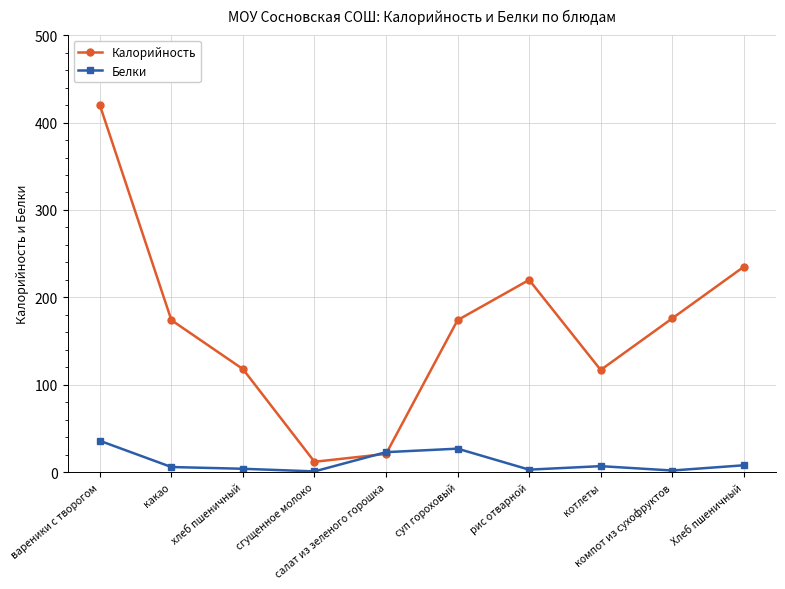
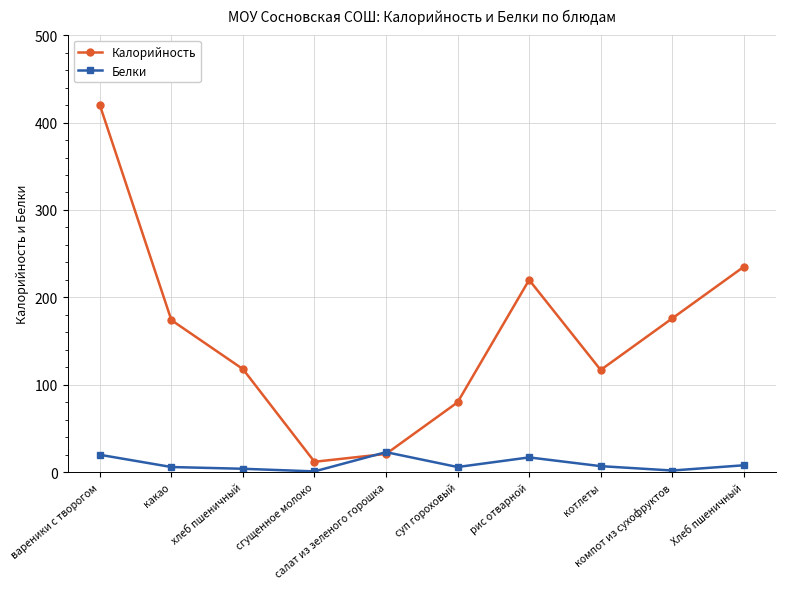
Белки, вареники с творогом: 40 -> 20
Калорийность, суп гороховый: 170 -> 80
Белки, суп гороховый: 30 -> 10
Белки, рис отварной: 0 -> 20
